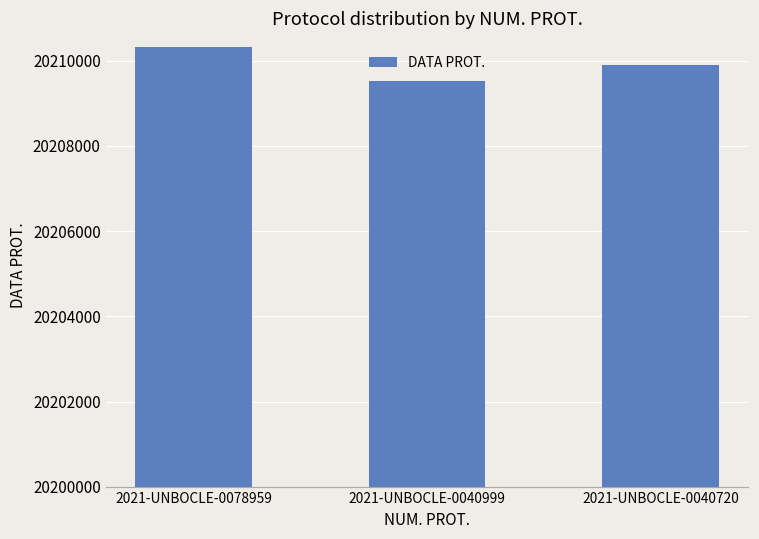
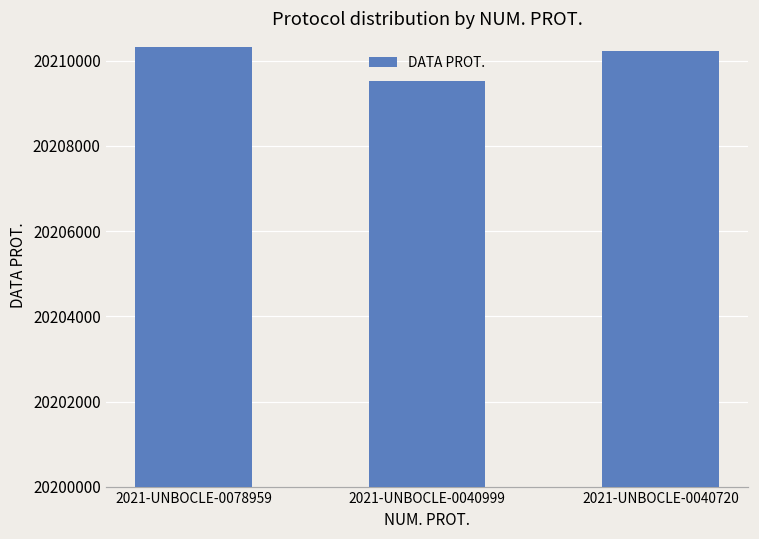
2021-UNBOCLE-0040720: 20209900 -> 20210200
